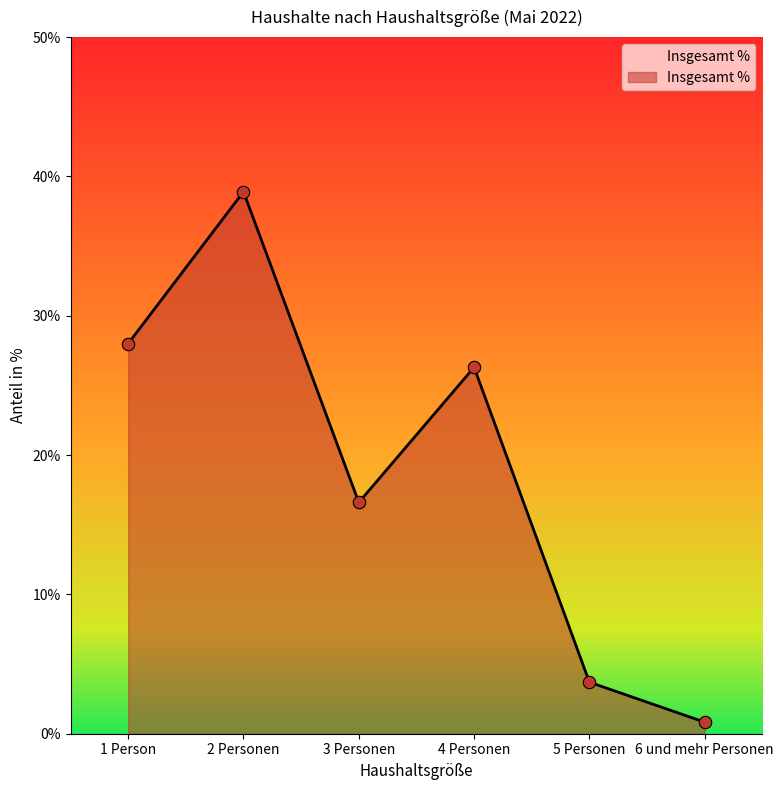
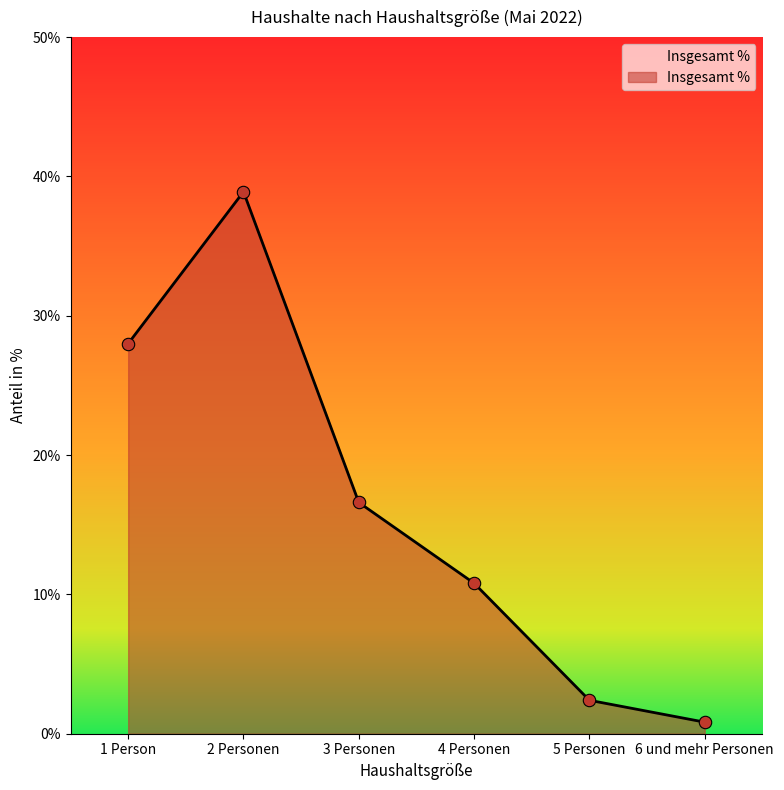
4 Personen: 26.3% -> 10.8%
5 Personen: 3.7% -> 2.4%
